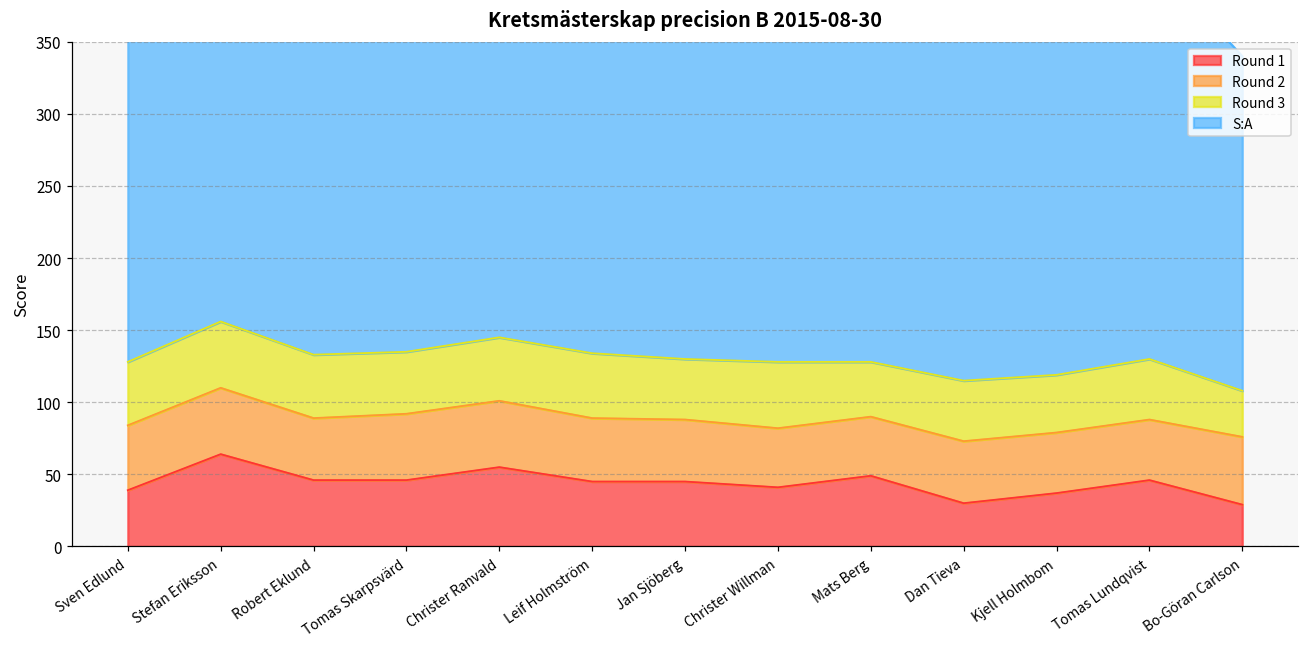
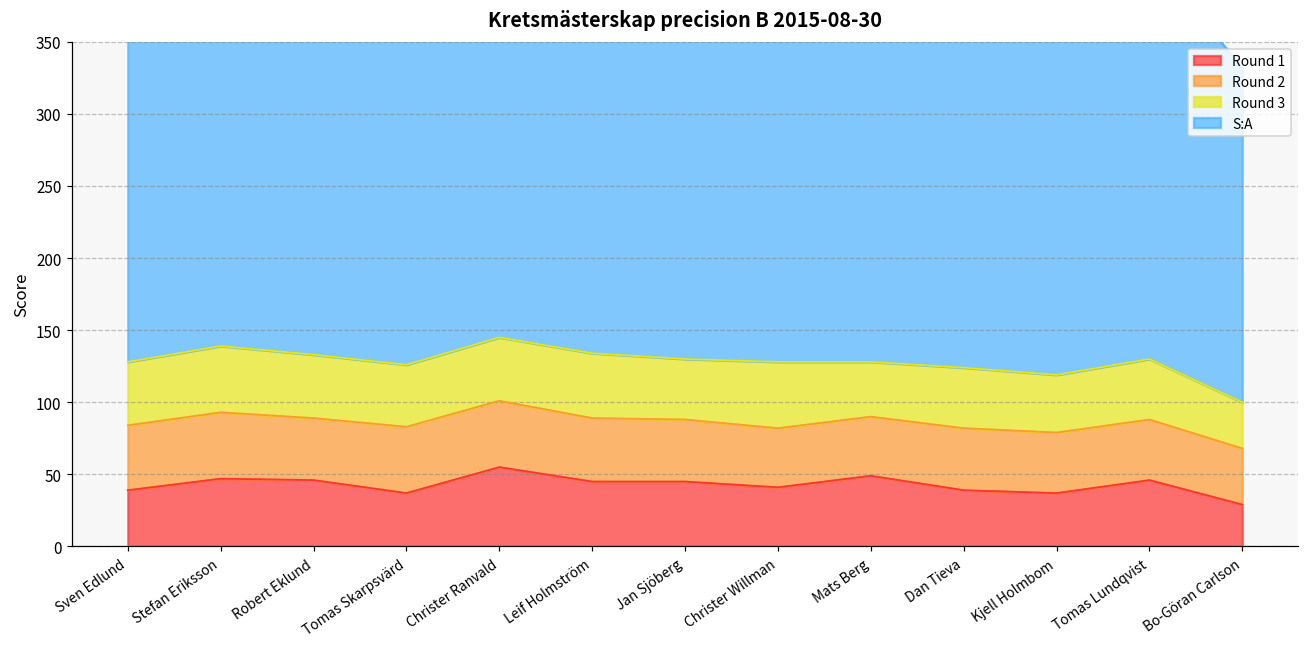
Round 1, Stefan Eriksson: 64 -> 47
Round 1, Tomas Skarpsvärd: 46 -> 37
Round 1, Dan Tieva: 30 -> 39
Round 2, Bo-Göran Carlson: 47 -> 39
